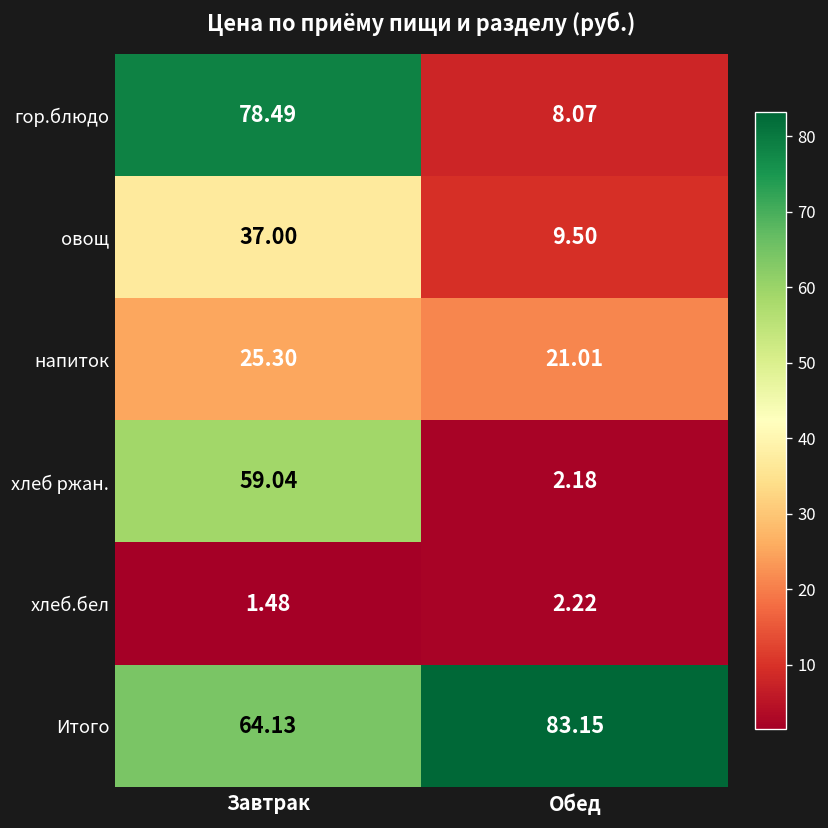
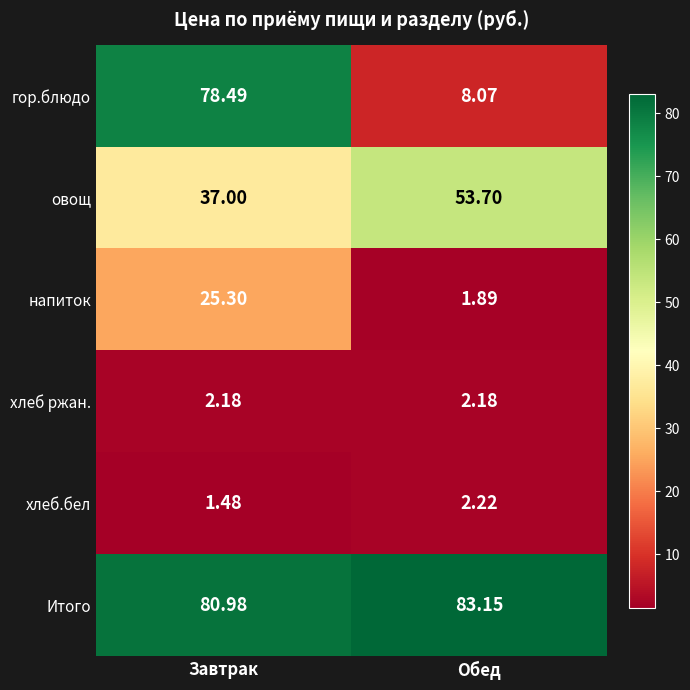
овощ, Обед: 9.50 -> 53.70
напиток, Обед: 21.01 -> 1.89
хлеб ржан., Завтрак: 59.04 -> 2.18
Итого, Завтрак: 64.13 -> 80.98
